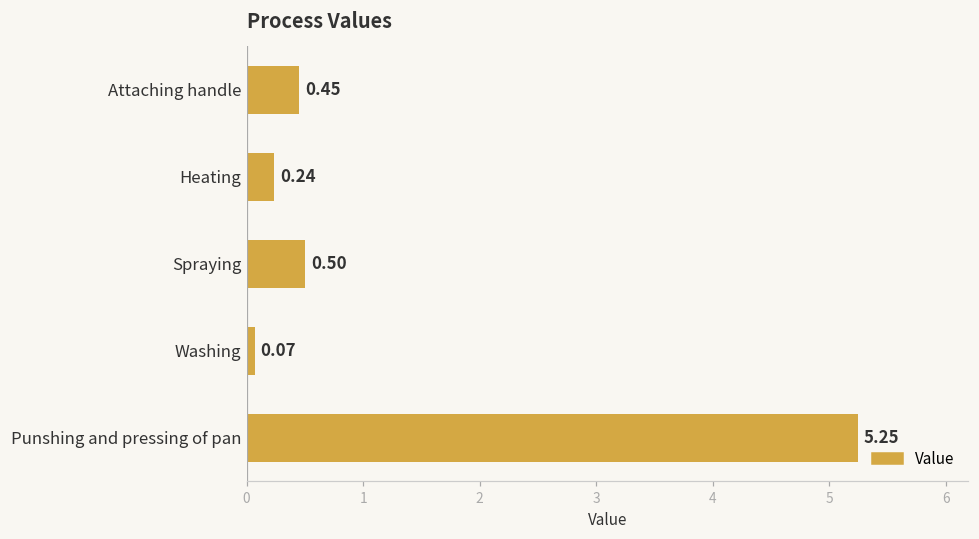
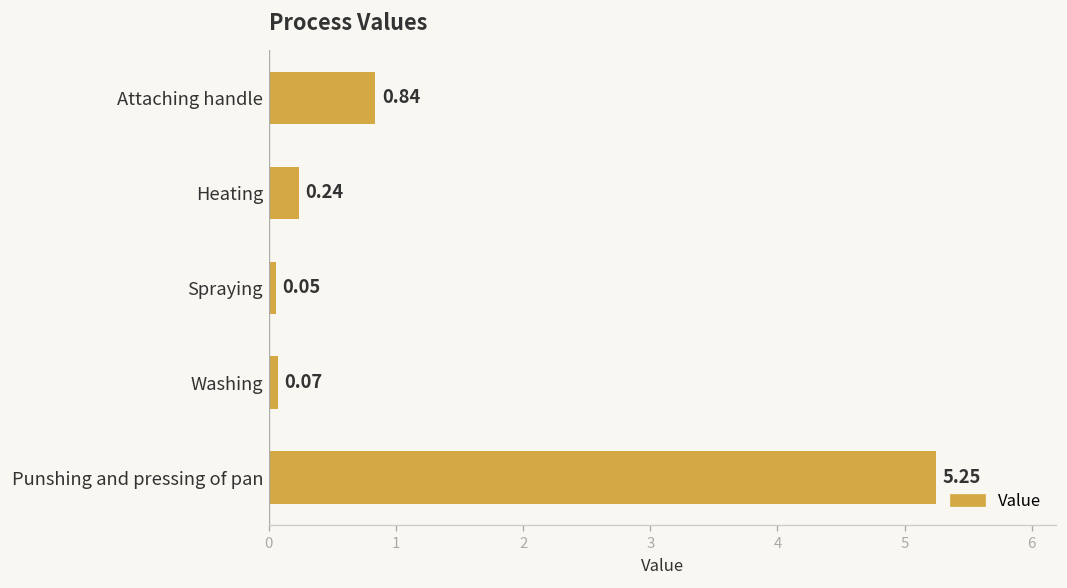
Attaching handle: 0.45 -> 0.84
Spraying: 0.50 -> 0.05
